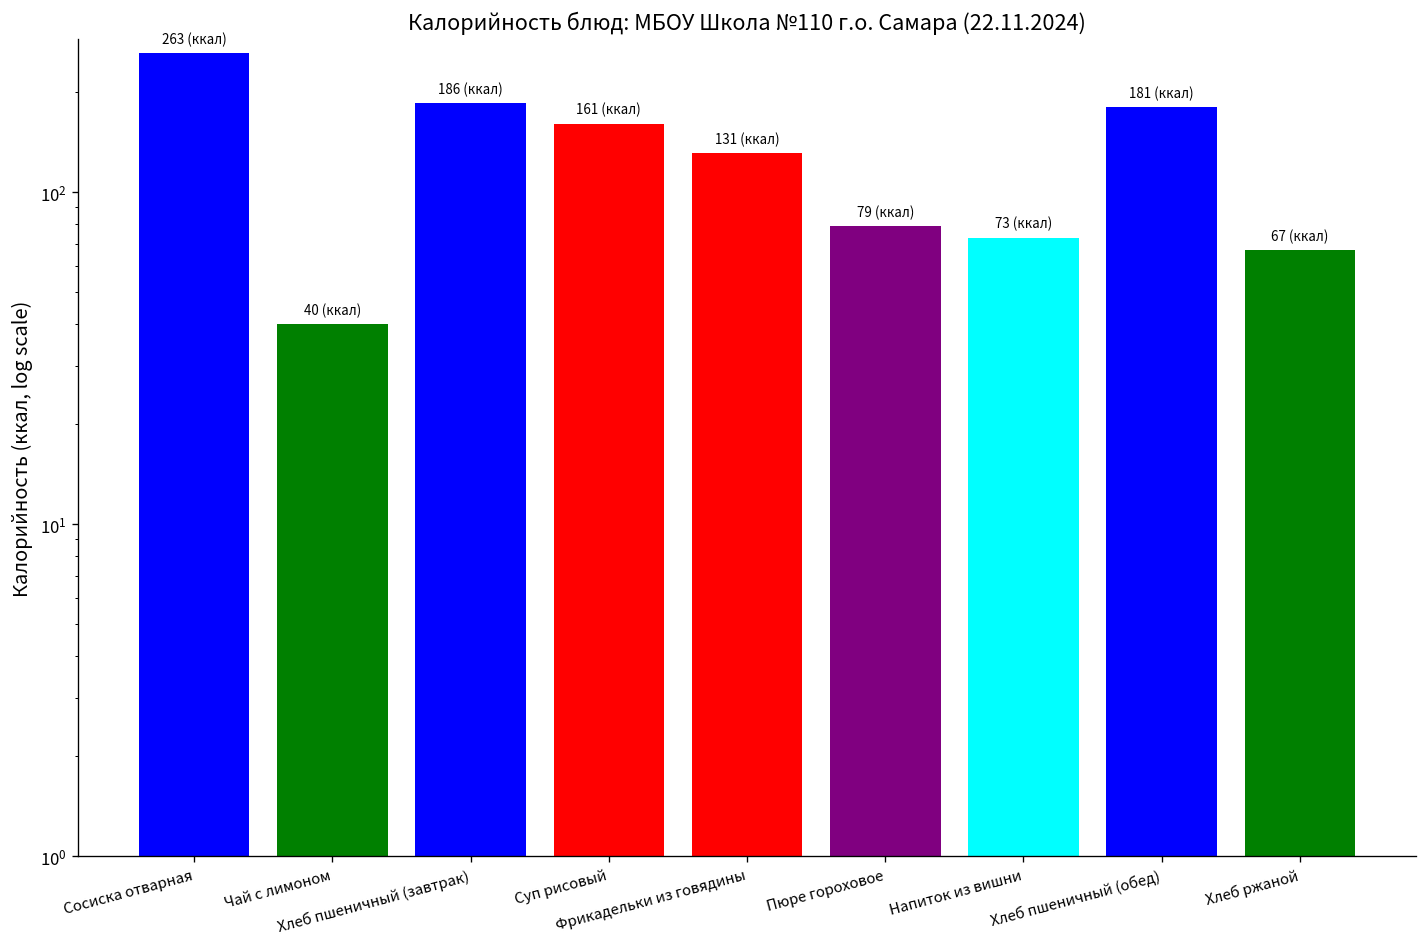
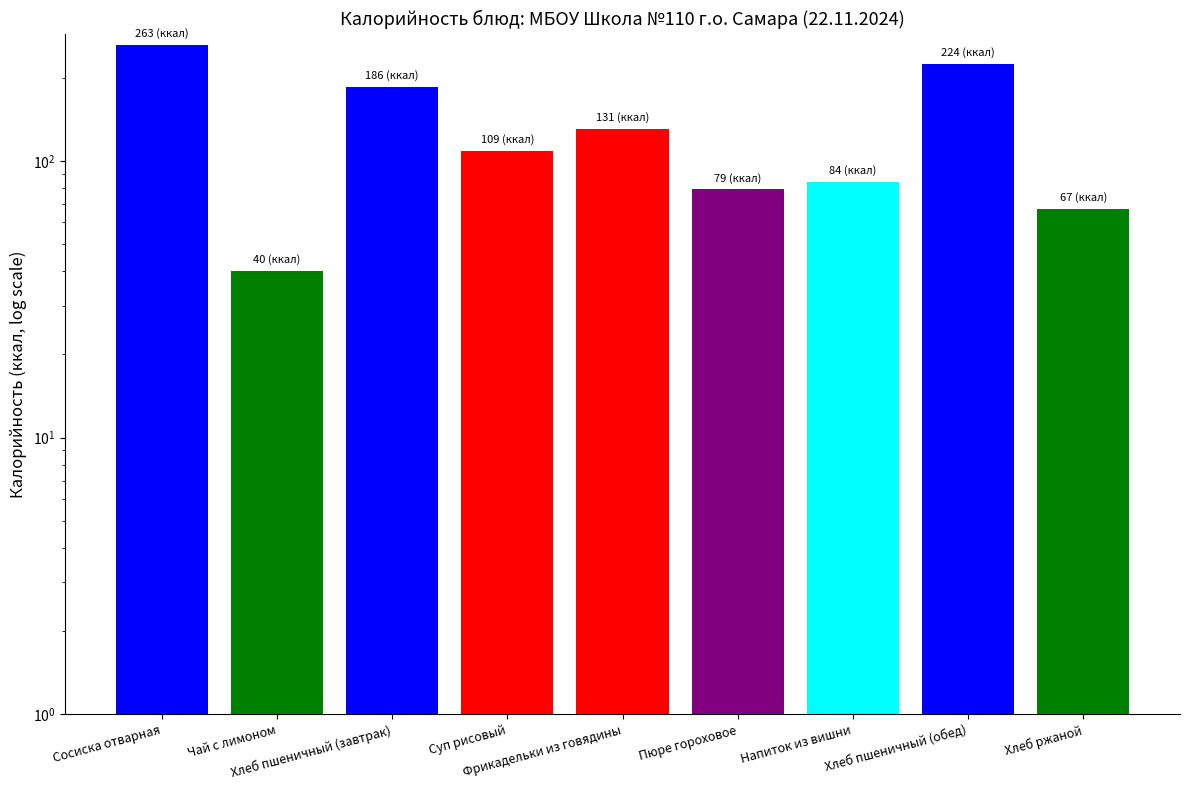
Суп рисовый: 161 -> 109
Напиток из вишни: 73 -> 84
Хлеб пшеничный (обед): 181 -> 224
